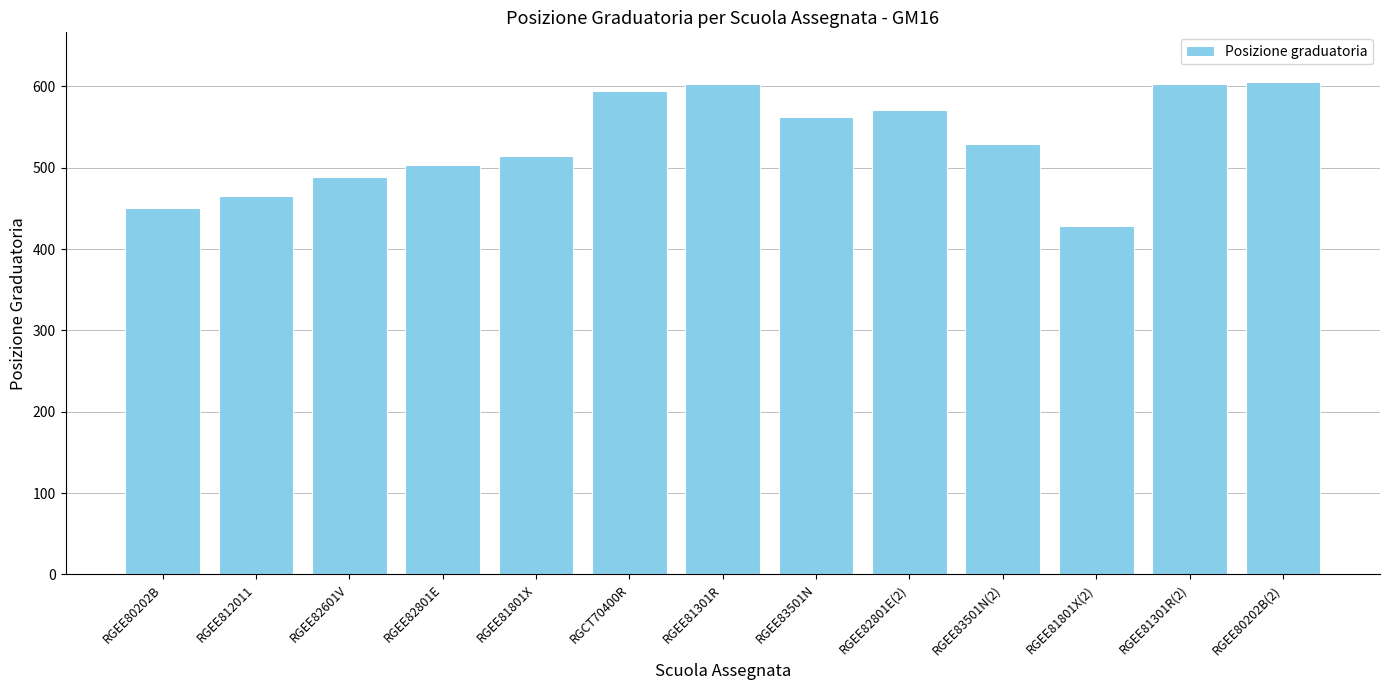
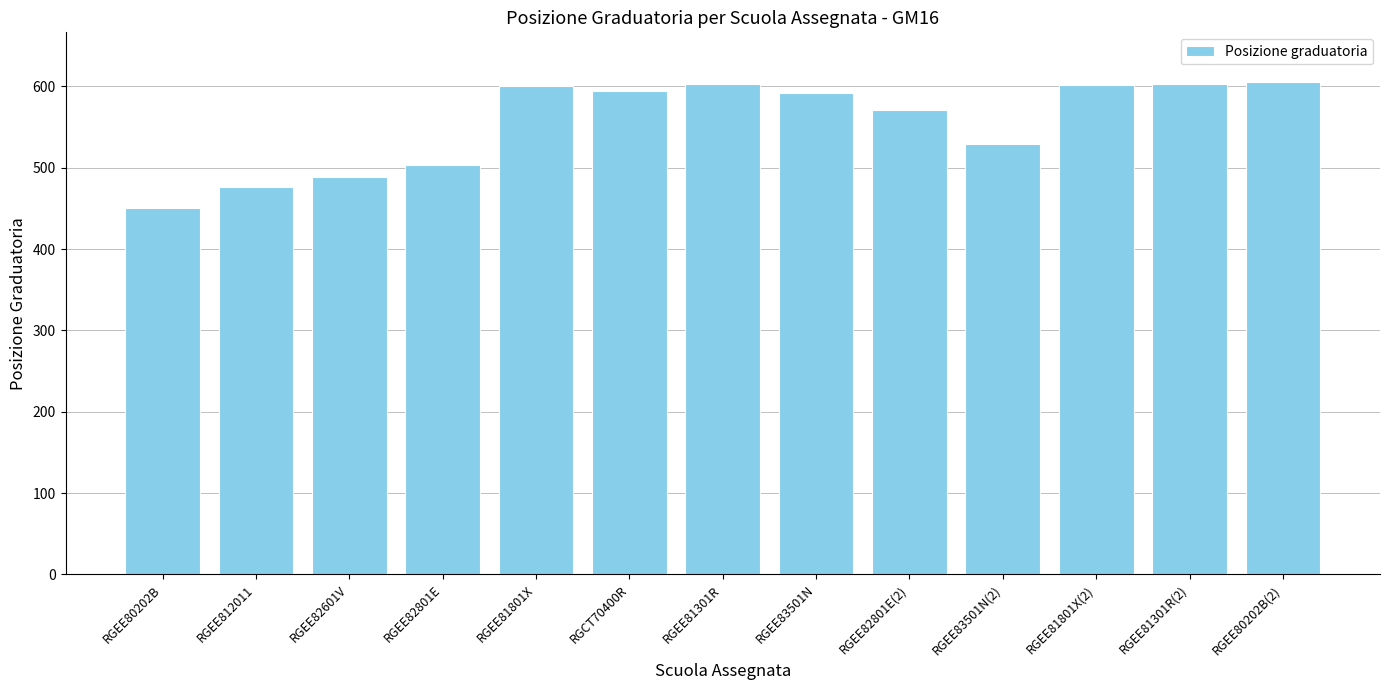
RGEE812011: 470 -> 480
RGEE81801X: 510 -> 600
RGEE83501N: 560 -> 590
RGEE81801X(2): 430 -> 600
